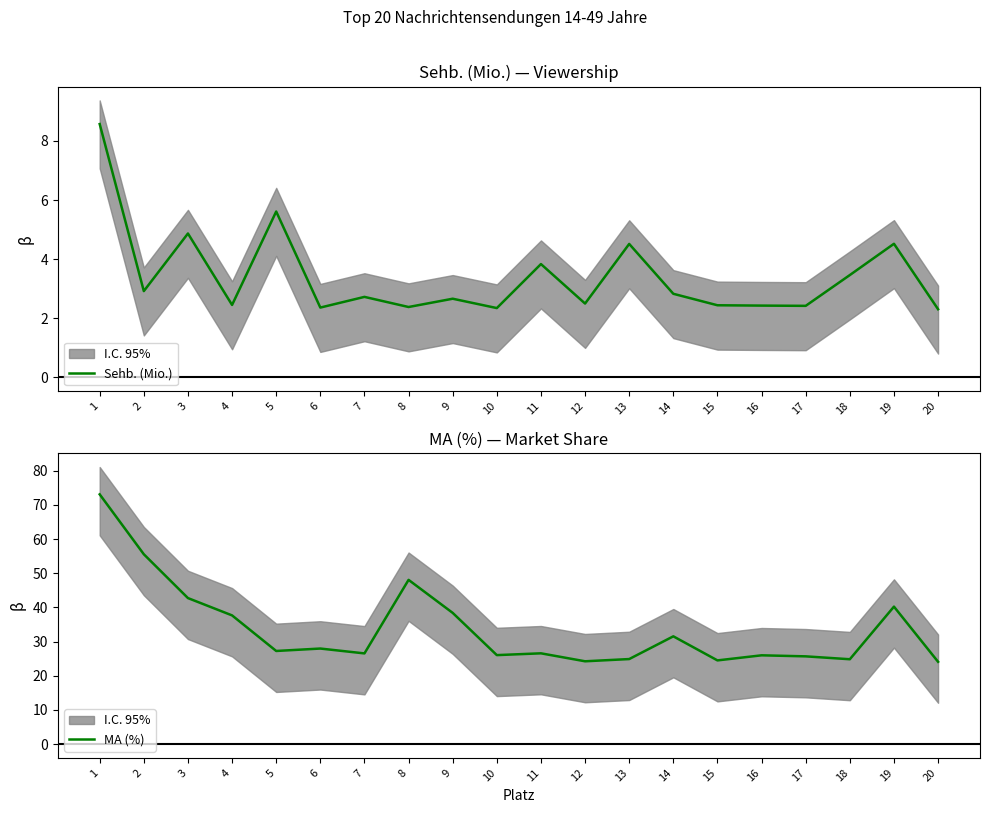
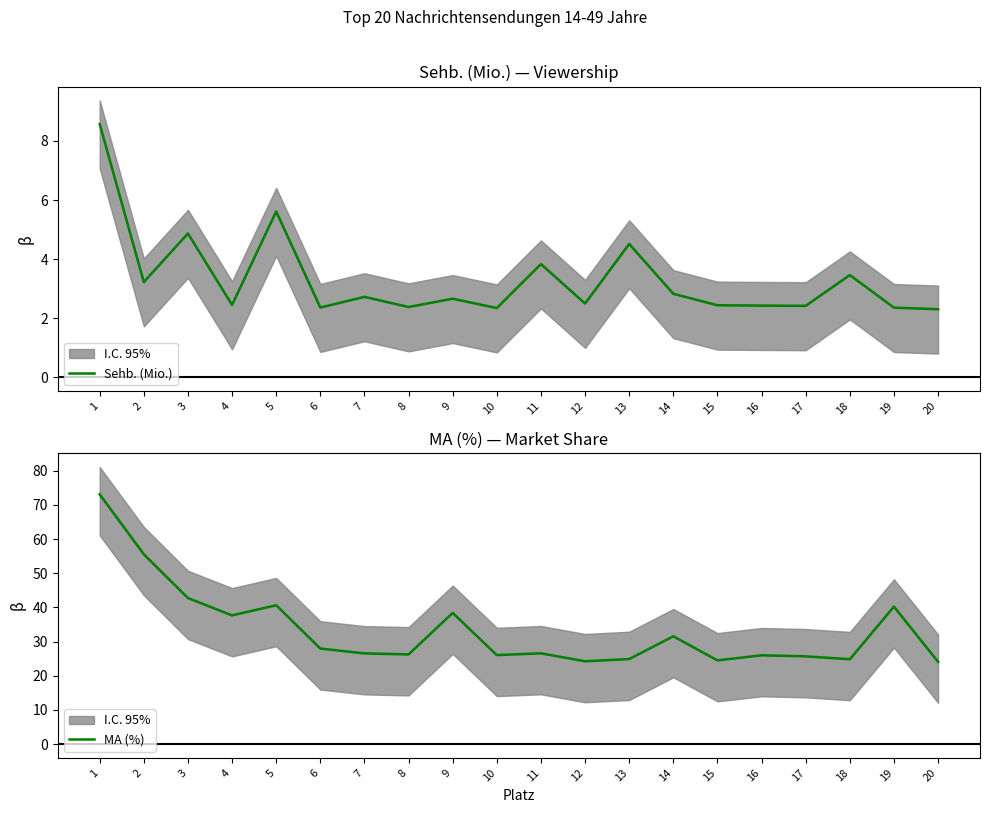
Sehb. (Mio.) — Viewership, Sehb. (Mio.), 2: 2.9 -> 3.2
Sehb. (Mio.) — Viewership, Sehb. (Mio.), 19: 4.5 -> 2.4
MA (%) — Market Share, MA (%), 5: 27 -> 41
MA (%) — Market Share, MA (%), 8: 48 -> 26
